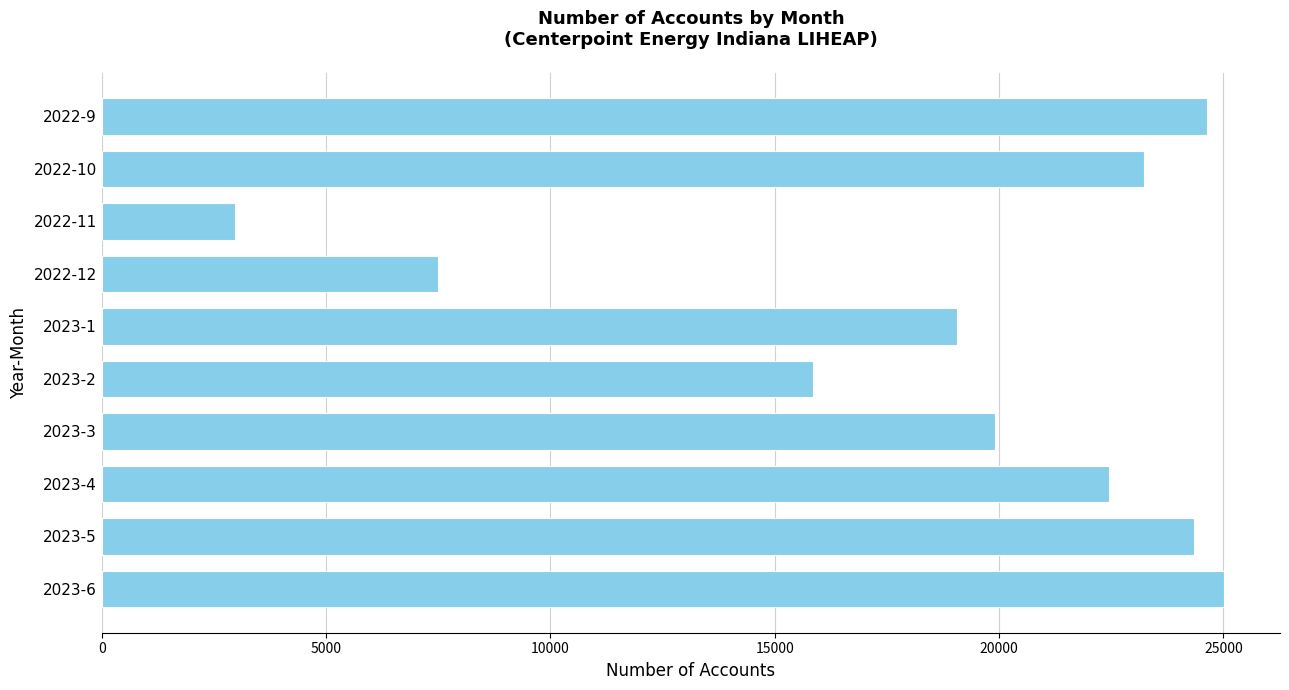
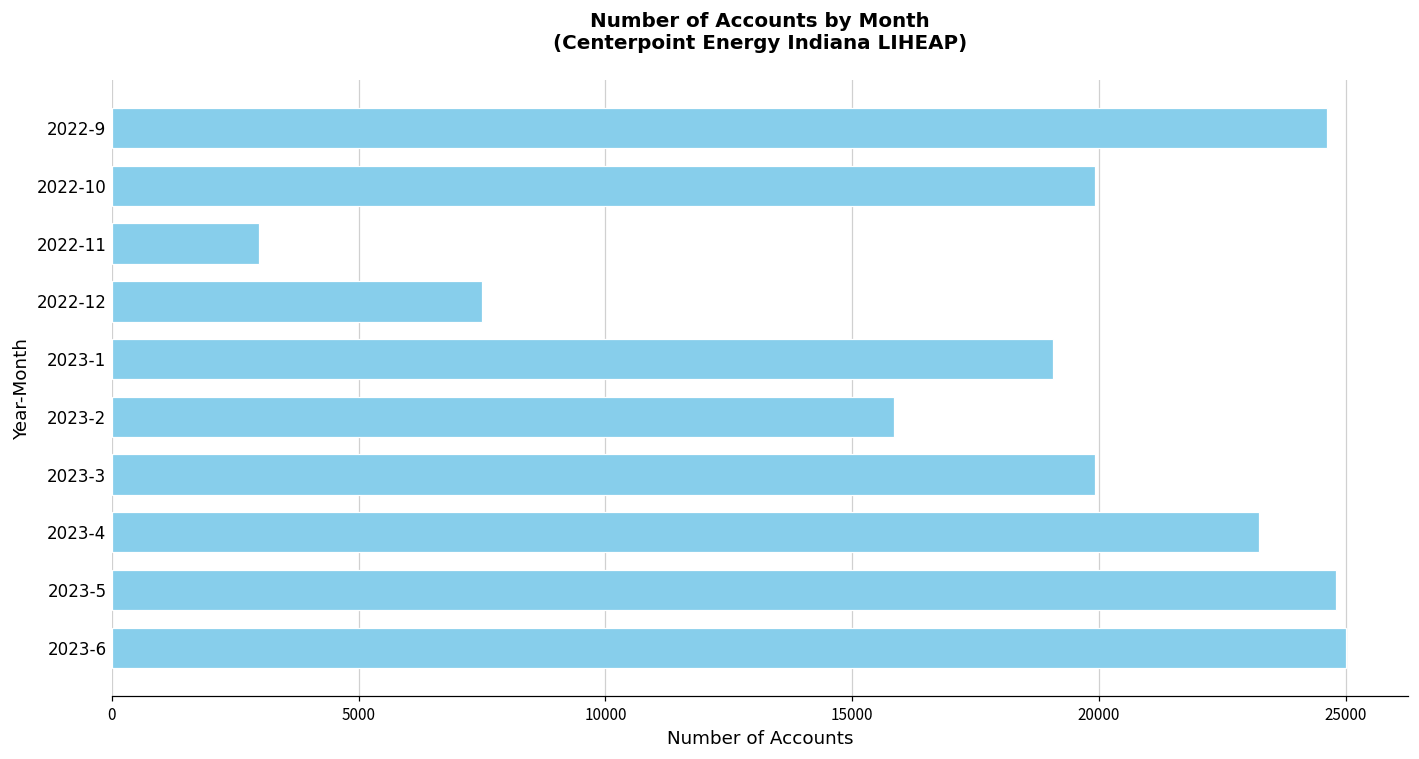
2022-10: 23200 -> 19900
2023-4: 22400 -> 23200
2023-5: 24300 -> 24800
